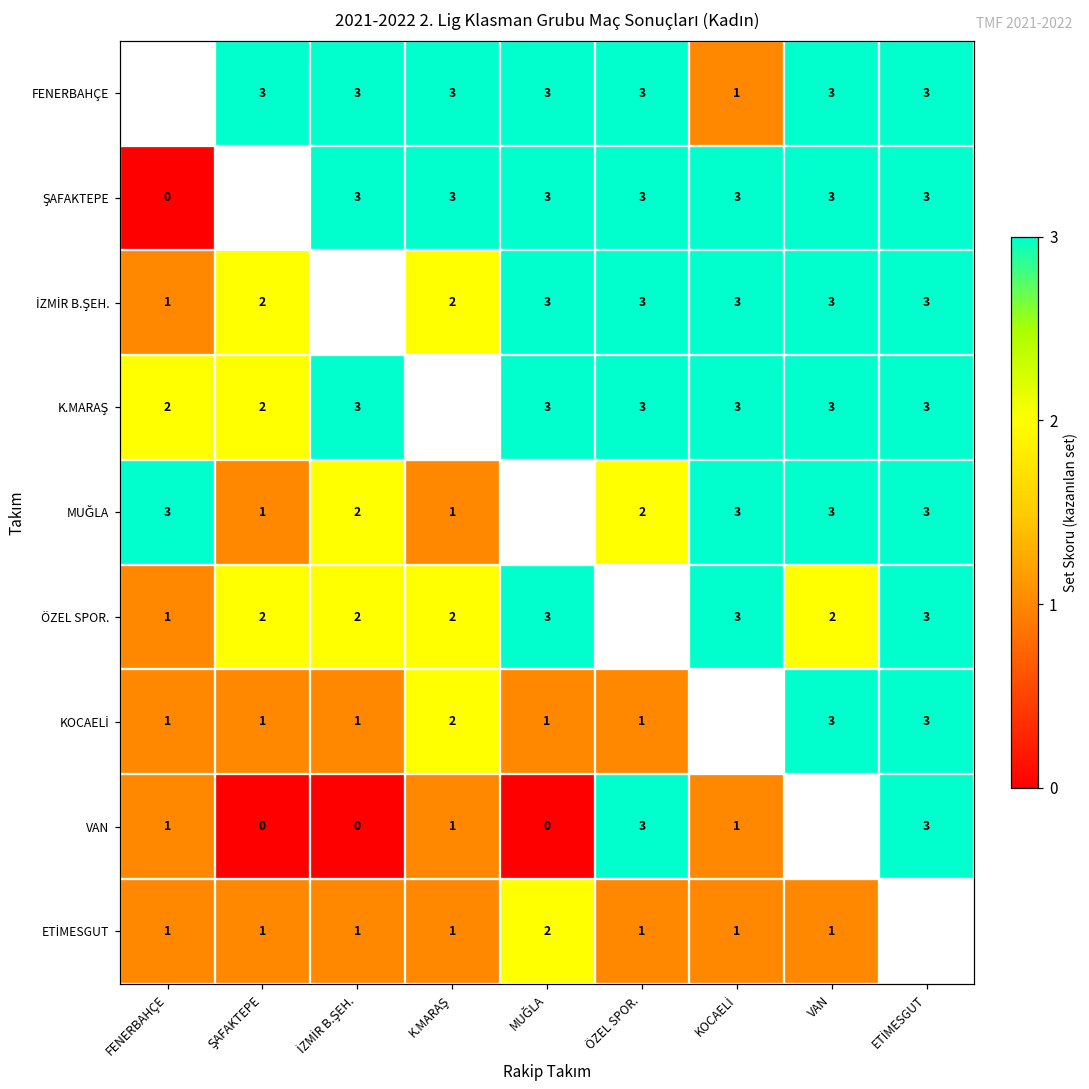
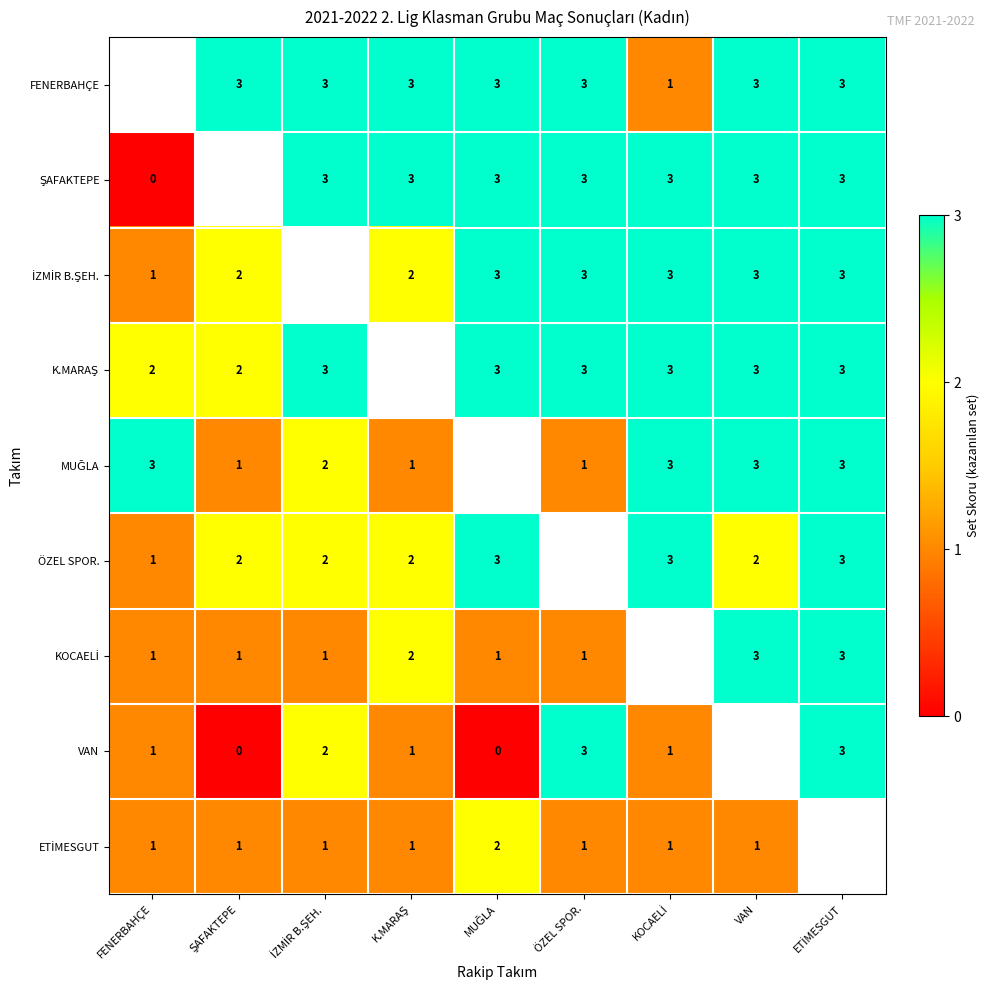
MUĞLA, ÖZEL SPOR.: 2 -> 1
VAN, İZMİR B.ŞEH.: 0 -> 2
